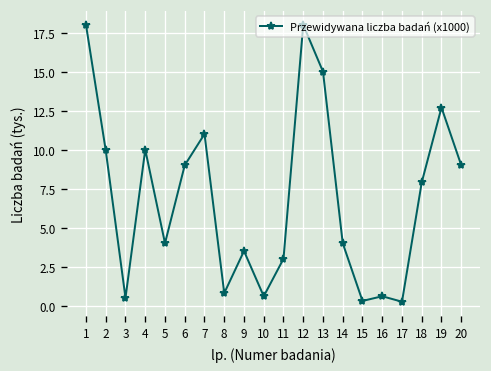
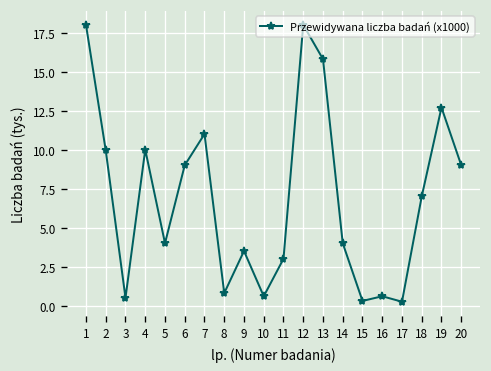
13: 15.0 -> 15.8
18: 7.9 -> 7.0
